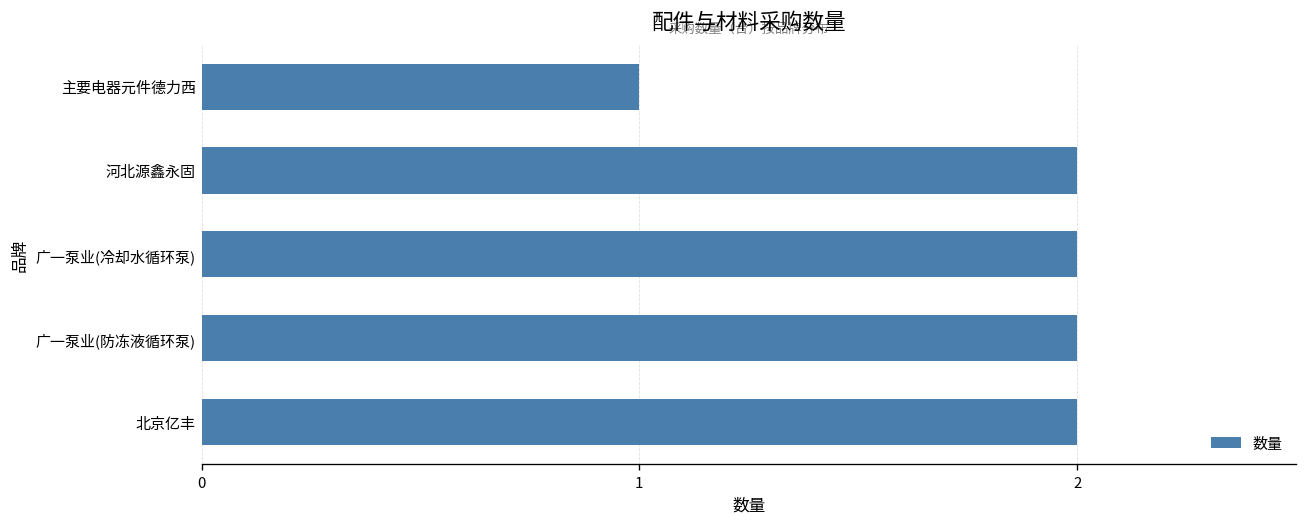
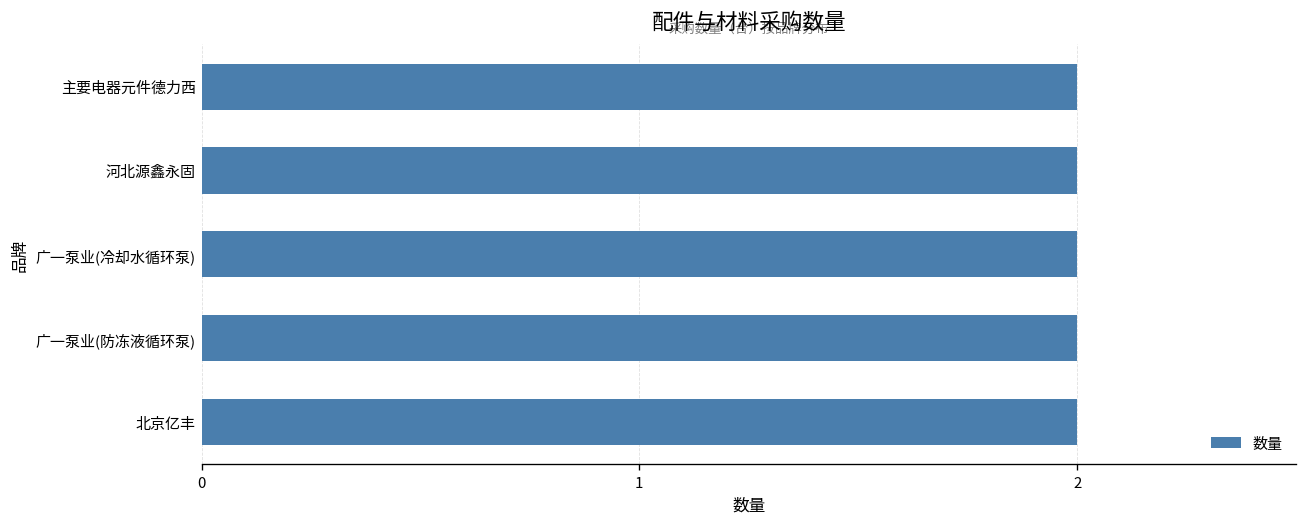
主要电器元件德力西: 1 -> 2
